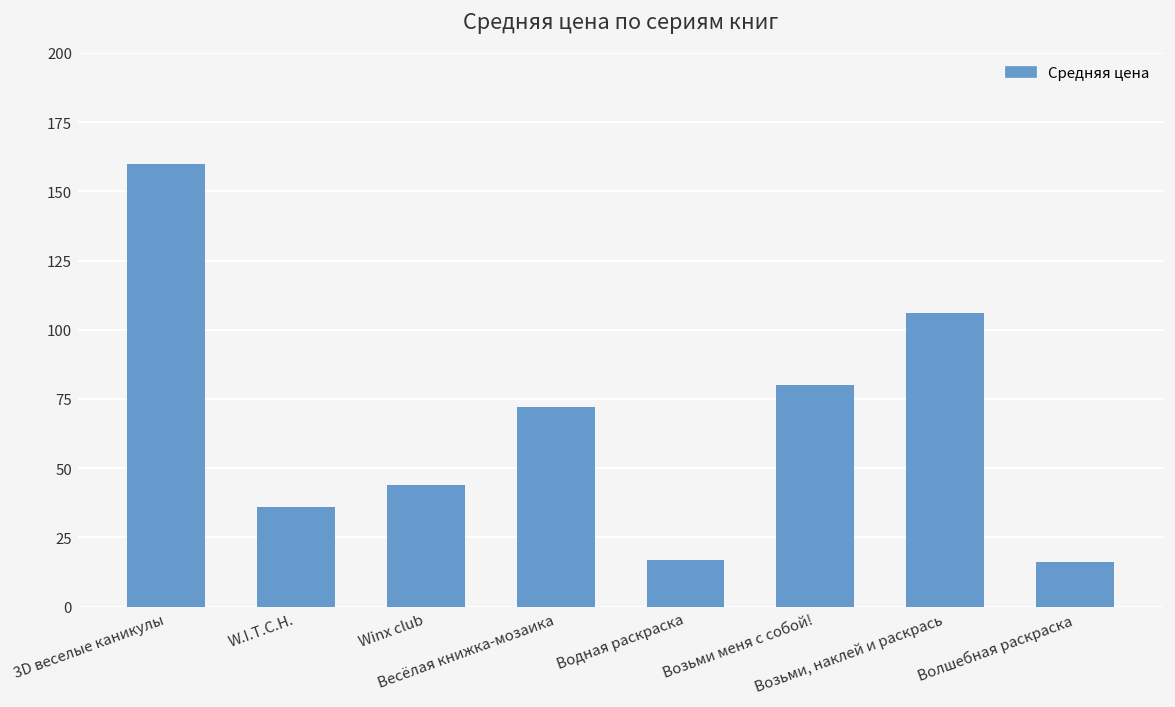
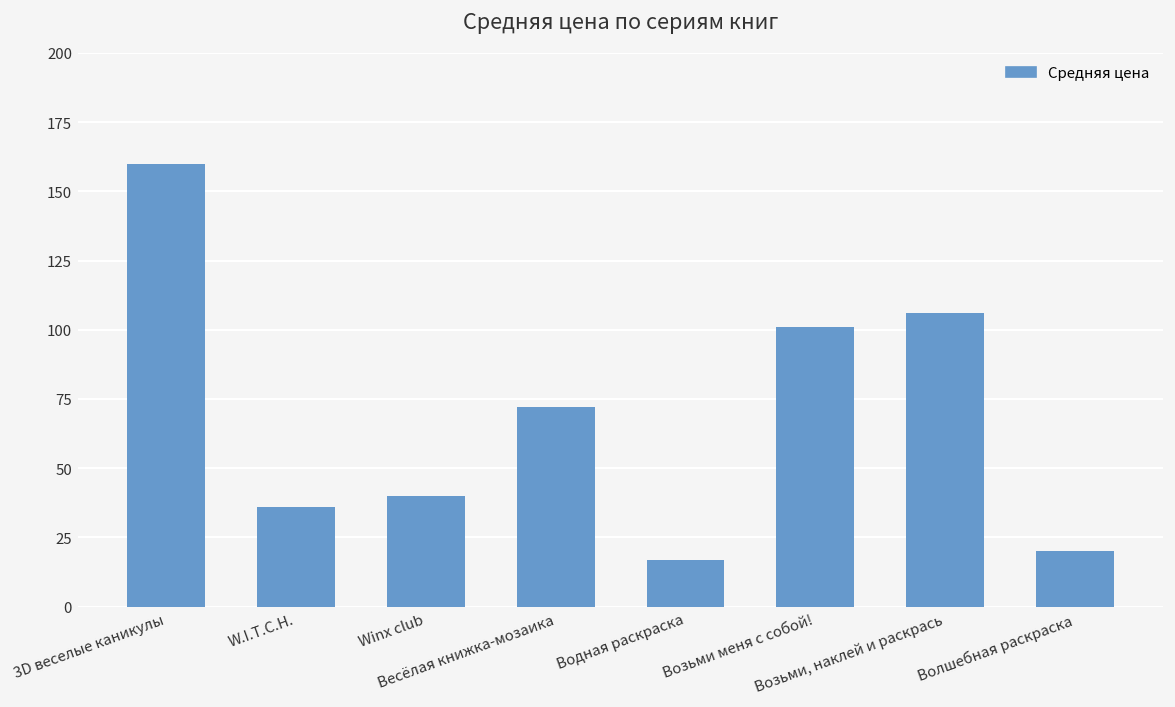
Winx club: 44 -> 40
Возьми меня с собой!: 80 -> 101
Волшебная раскраска: 16 -> 20
